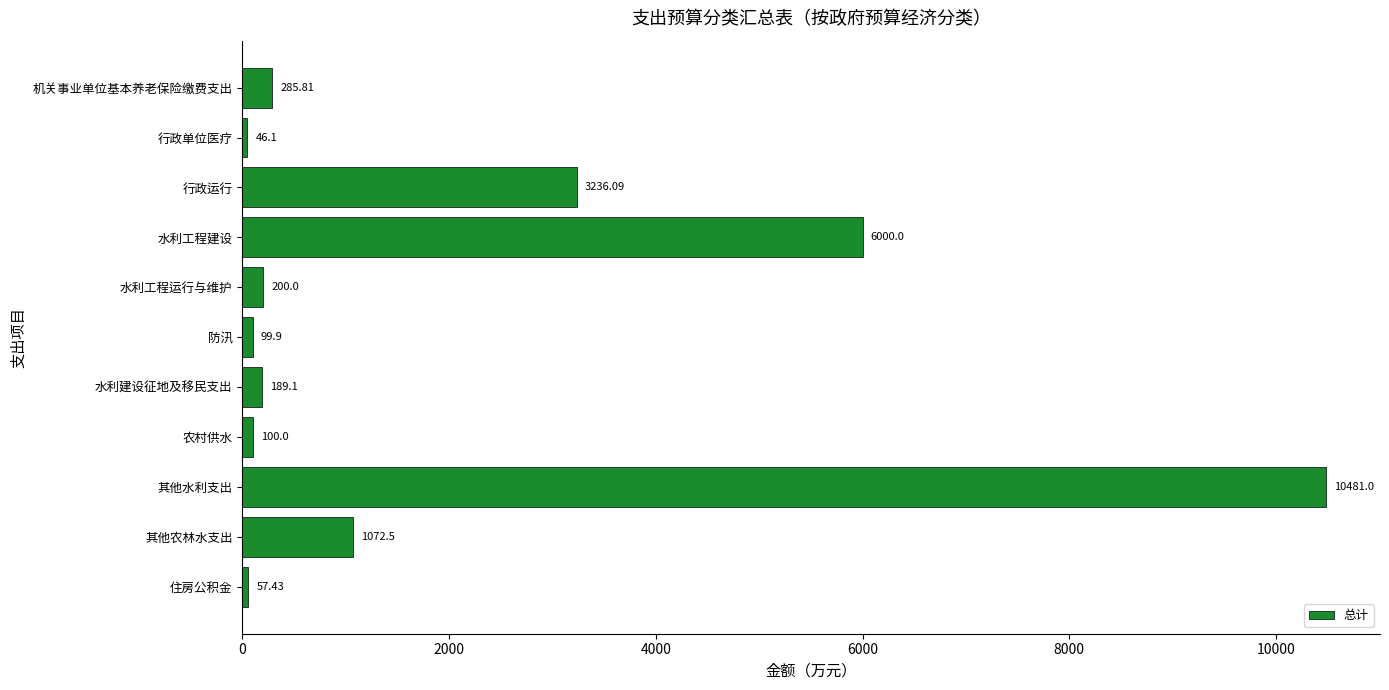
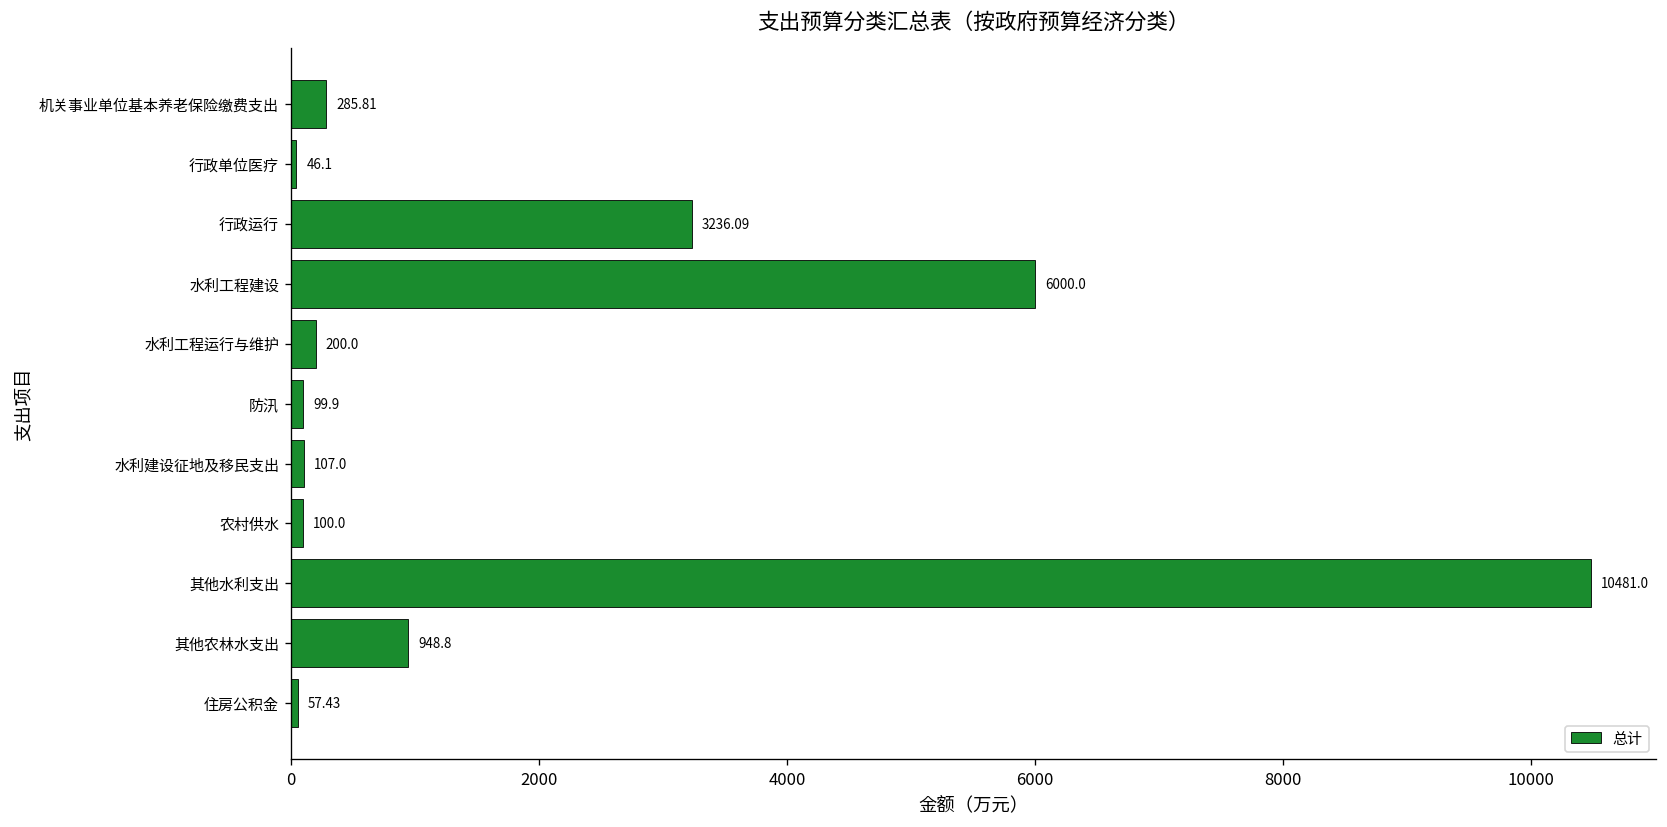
水利建设征地及移民支出: 189.1 -> 107.0
其他农林水支出: 1072.5 -> 948.8
